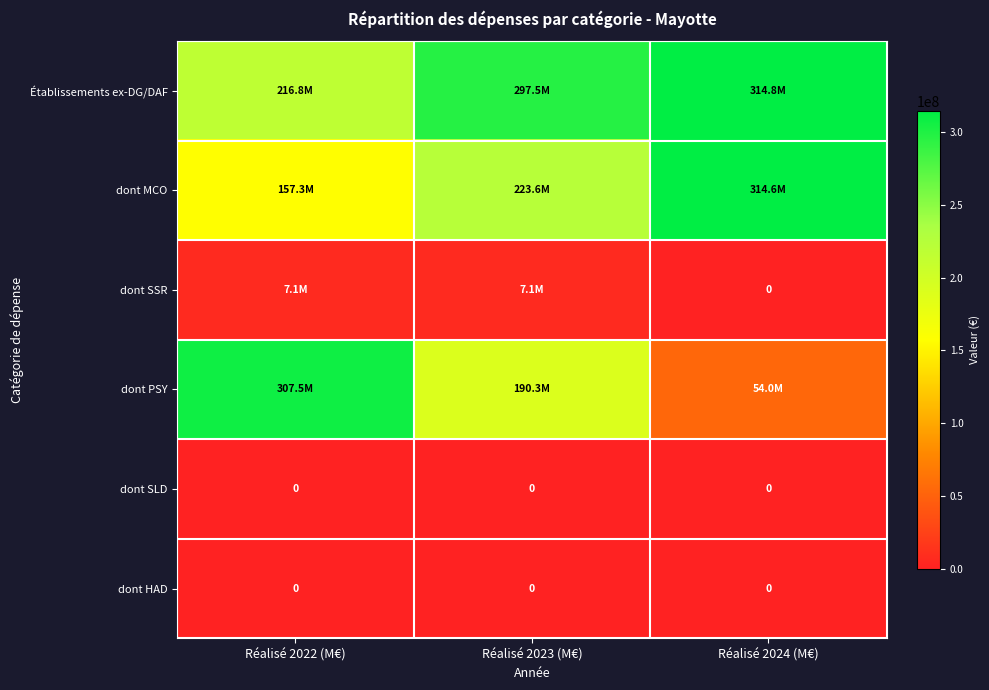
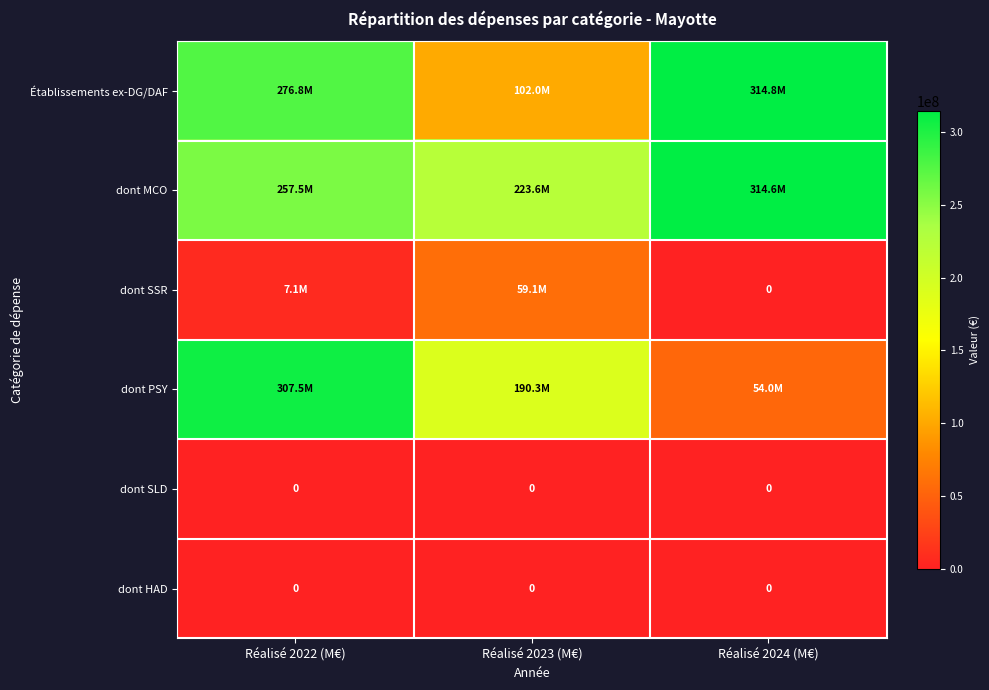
Établissements ex-DG/DAF, Réalisé 2022 (M€): 216.8M -> 276.8M
Établissements ex-DG/DAF, Réalisé 2023 (M€): 297.5M -> 102.0M
dont MCO, Réalisé 2022 (M€): 157.3M -> 257.5M
dont SSR, Réalisé 2023 (M€): 7.1M -> 59.1M
